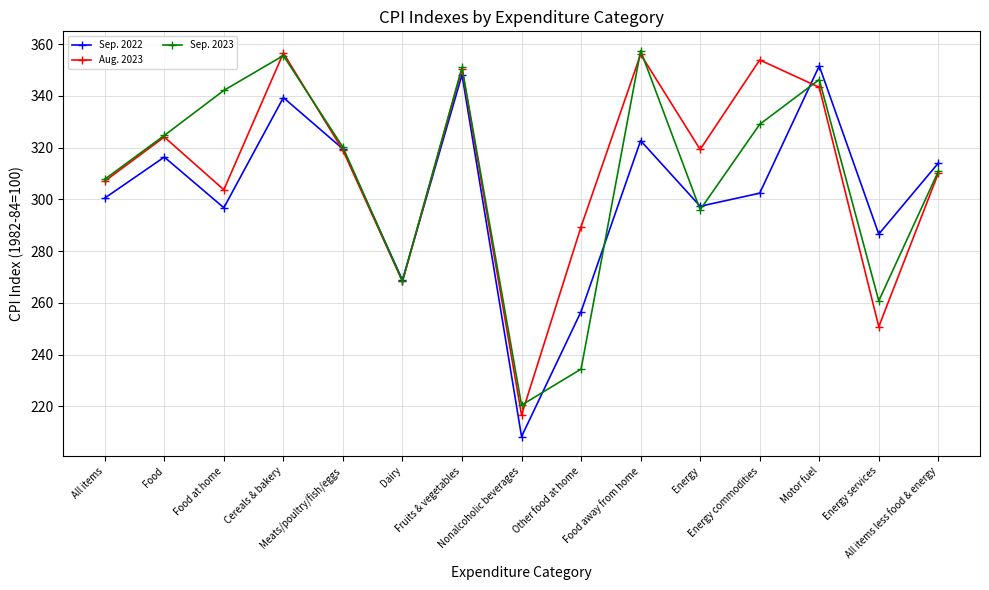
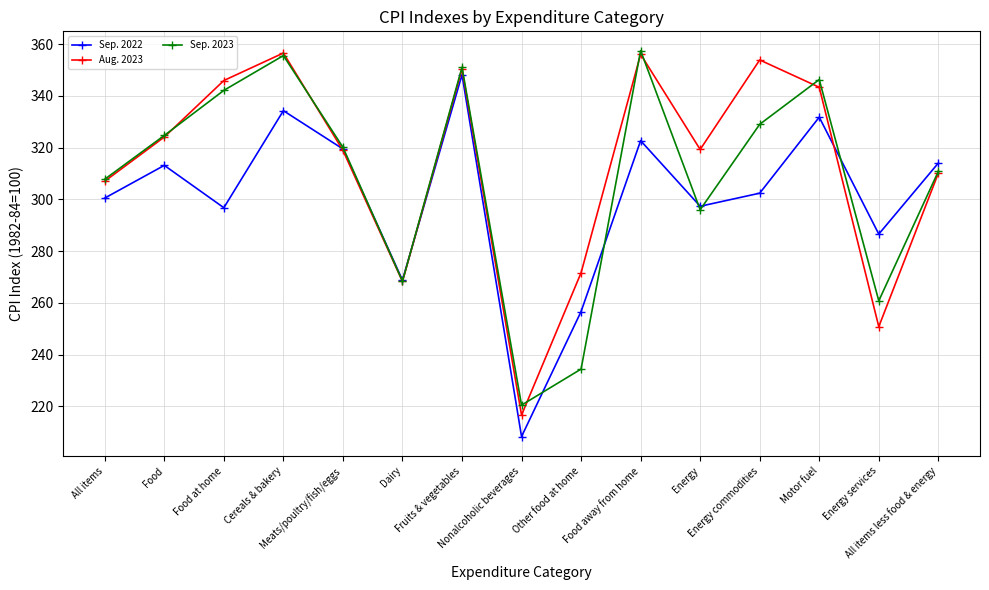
Sep. 2022, Food: 316 -> 313
Aug. 2023, Food at home: 304 -> 346
Sep. 2022, Cereals & bakery: 339 -> 334
Aug. 2023, Other food at home: 289 -> 272
Sep. 2022, Motor fuel: 352 -> 332
